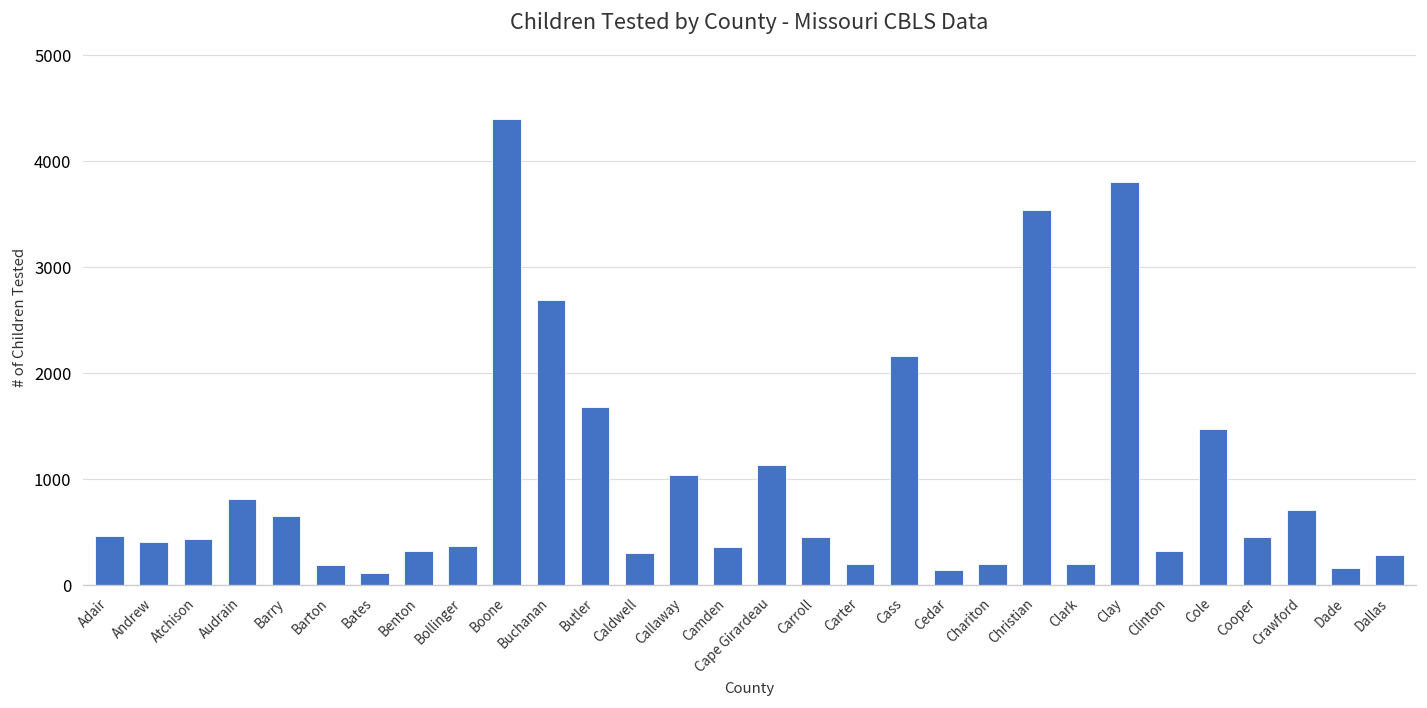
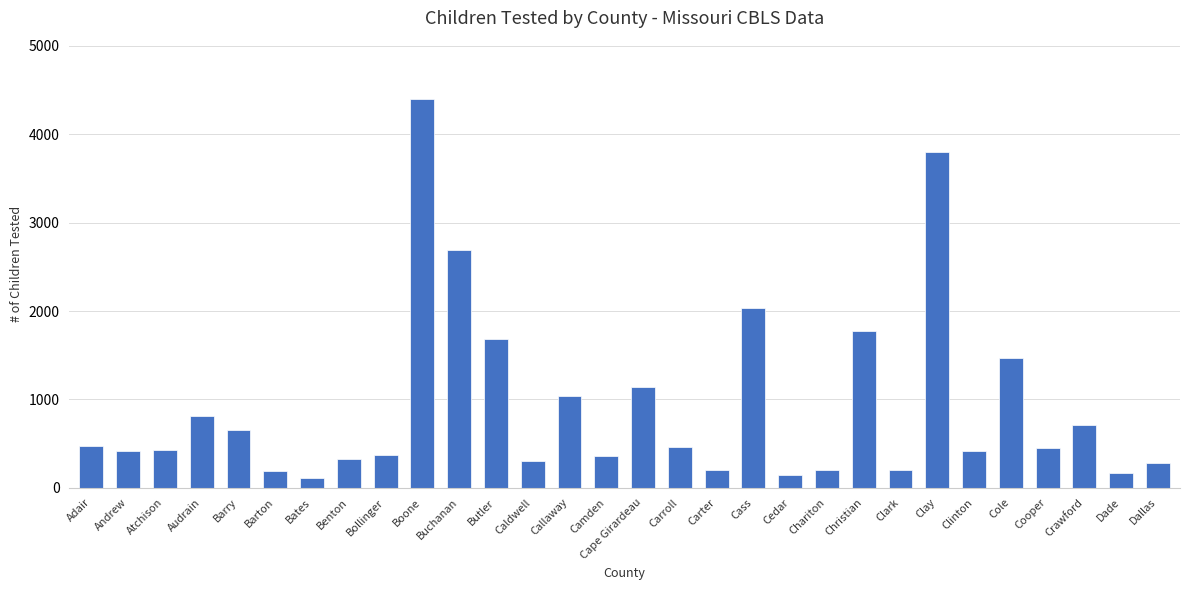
Cass: 2200 -> 2000
Christian: 3500 -> 1800
Clinton: 300 -> 400
